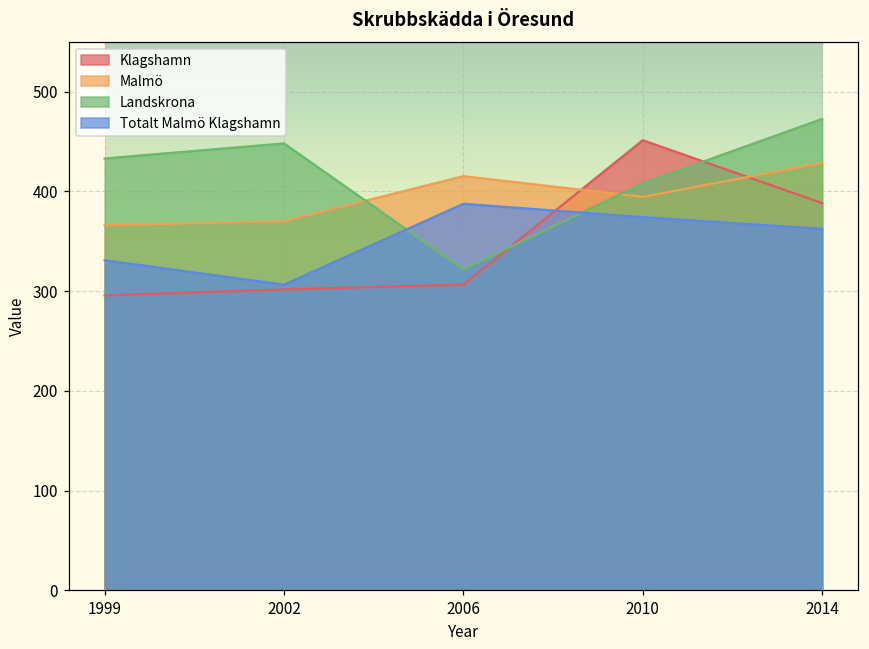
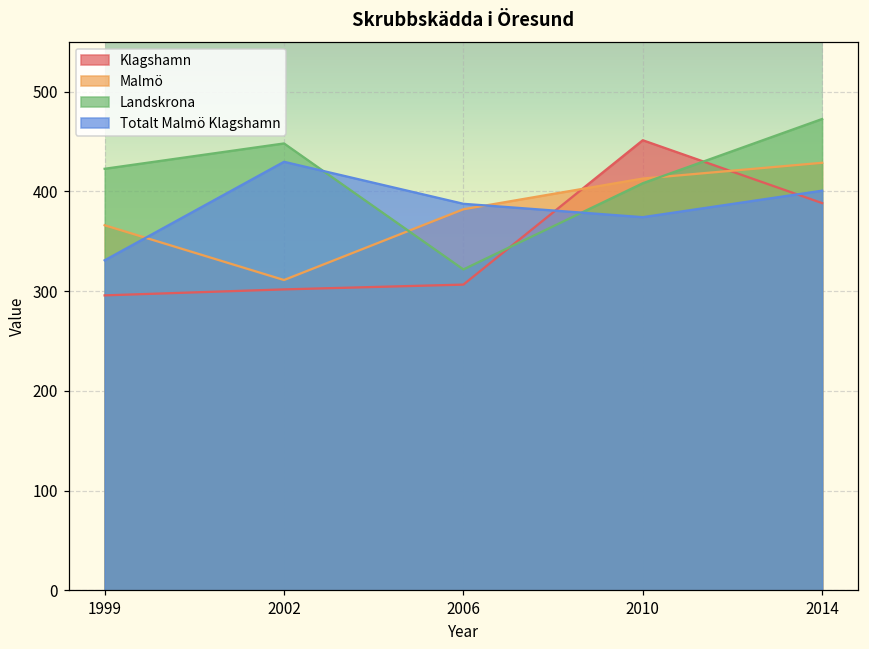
Landskrona, 1999: 430 -> 420
Malmö, 2002: 370 -> 310
Totalt Malmö Klagshamn, 2002: 310 -> 430
Malmö, 2006: 420 -> 380
Malmö, 2010: 390 -> 410
Totalt Malmö Klagshamn, 2014: 360 -> 400
